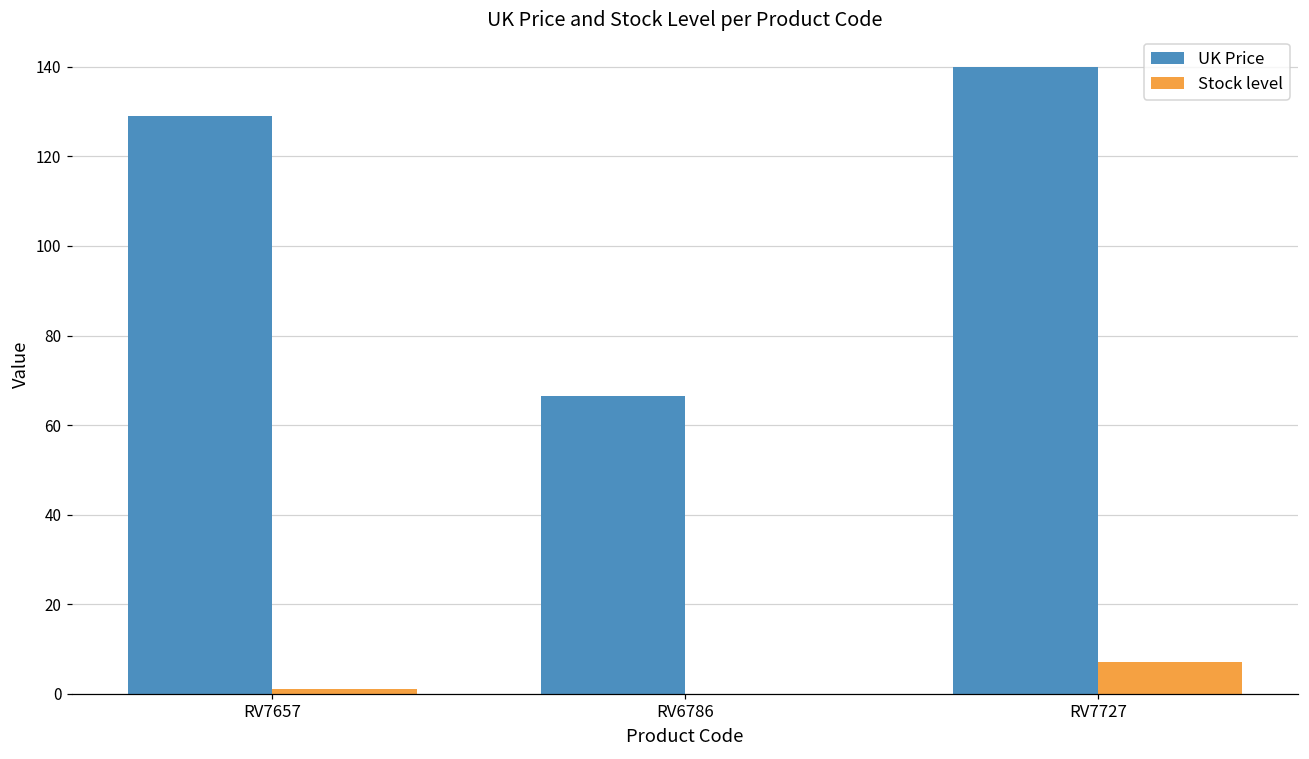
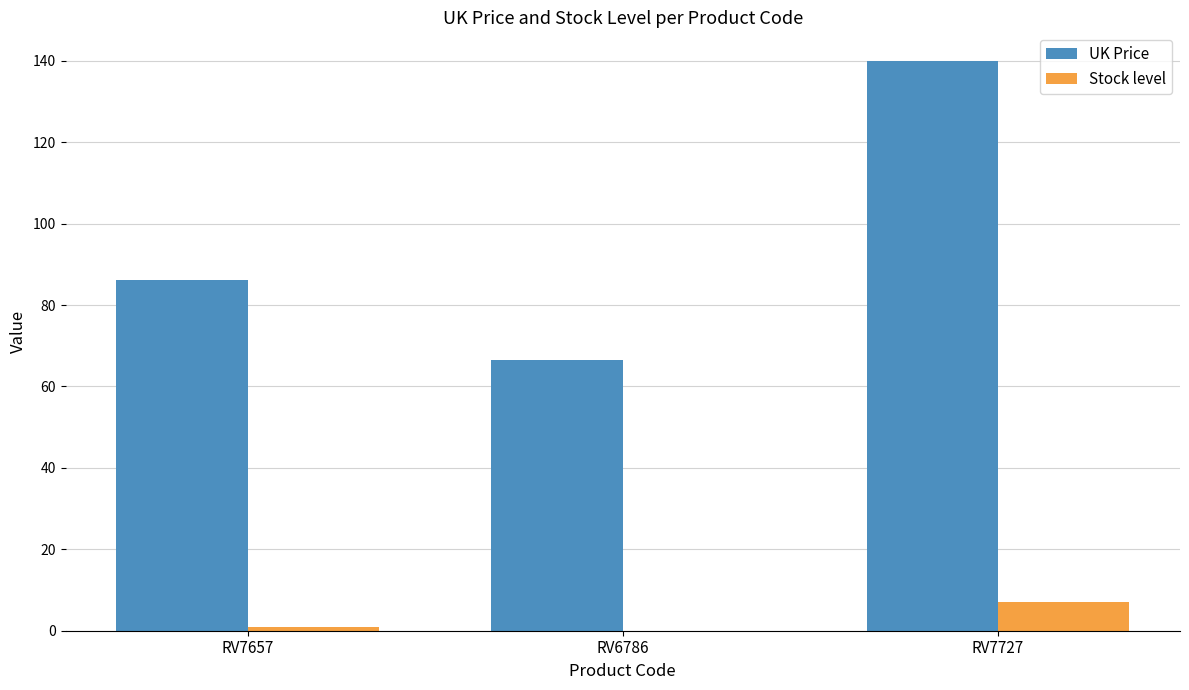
UK Price, RV7657: 129 -> 86
